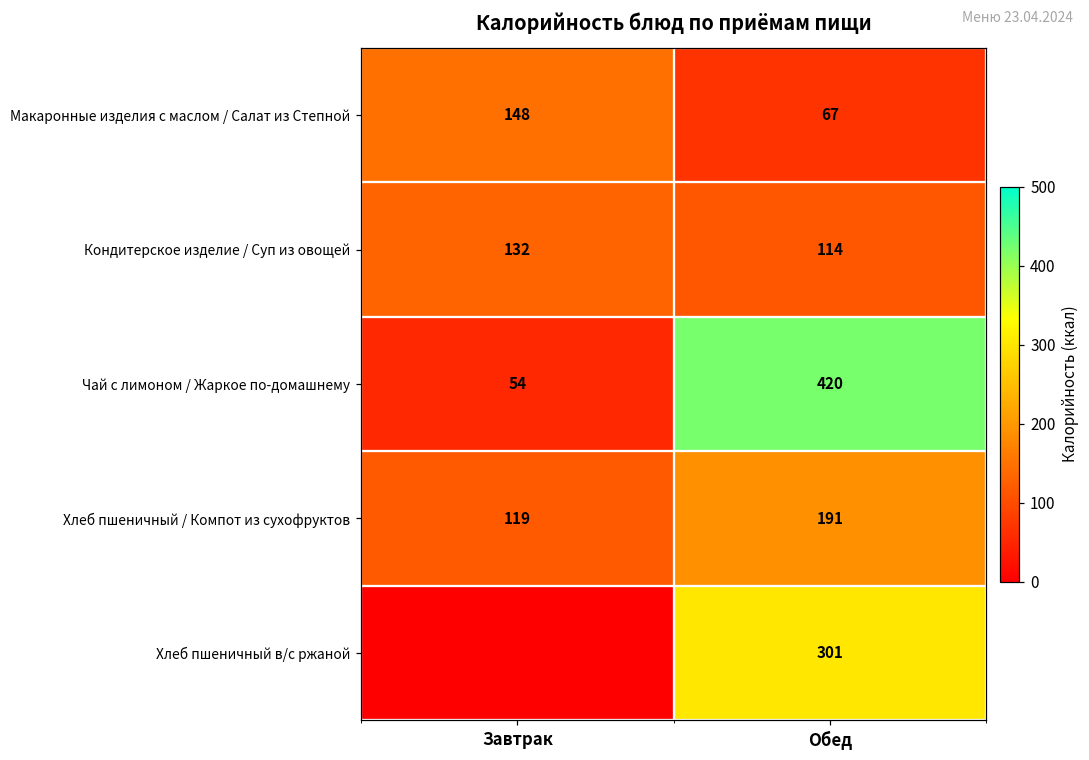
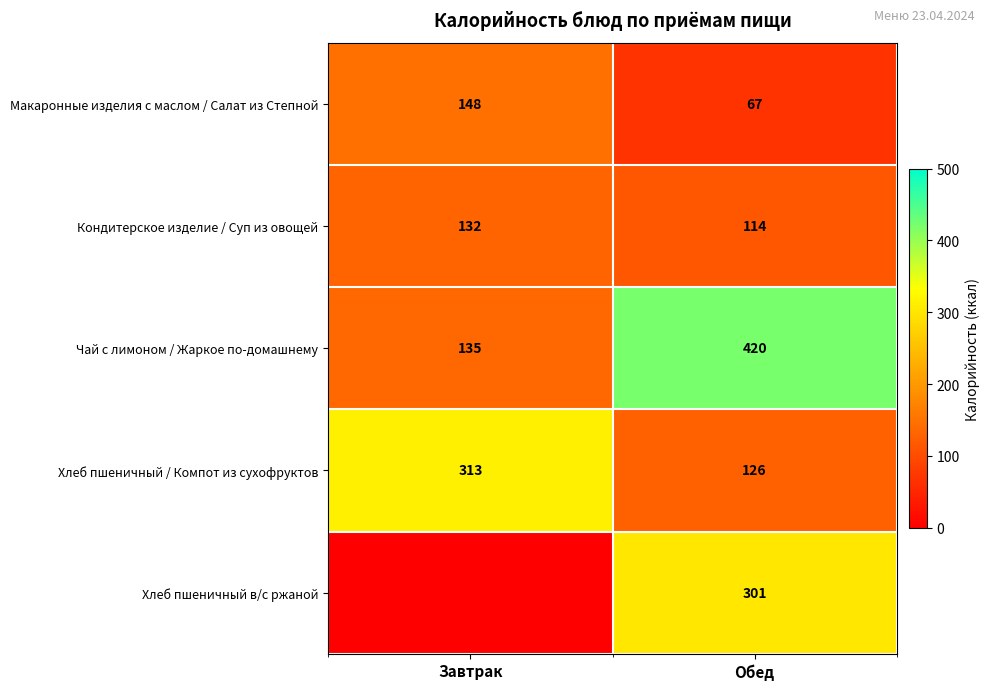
Чай с лимоном / Жаркое по-домашнему, Завтрак: 54 -> 135
Хлеб пшеничный / Компот из сухофруктов, Завтрак: 119 -> 313
Хлеб пшеничный / Компот из сухофруктов, Обед: 191 -> 126
